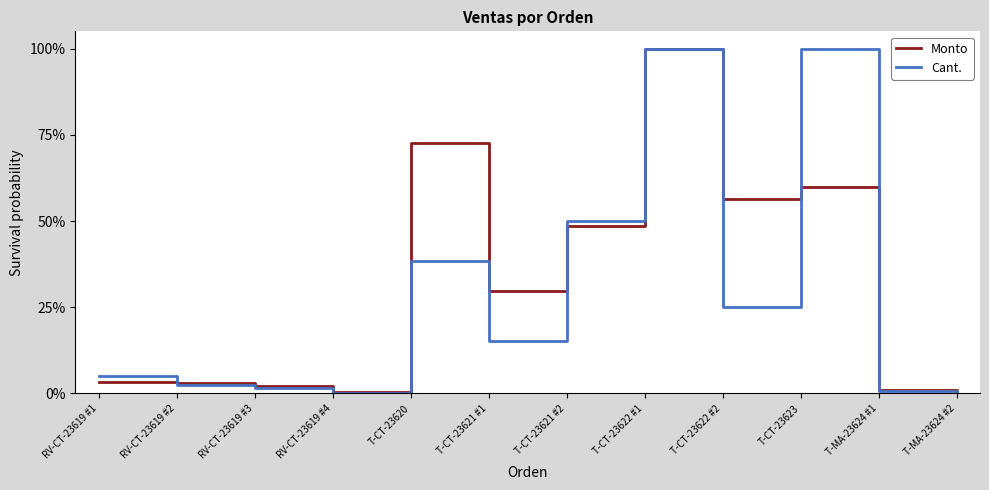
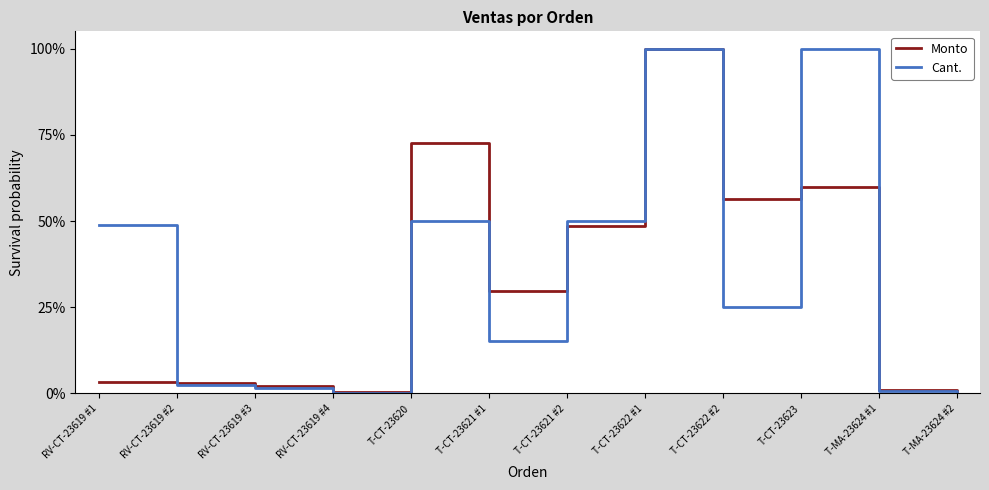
Cant., RV-CT-23619 #1: 5% -> 49%
Cant., T-CT-23620: 38% -> 50%
